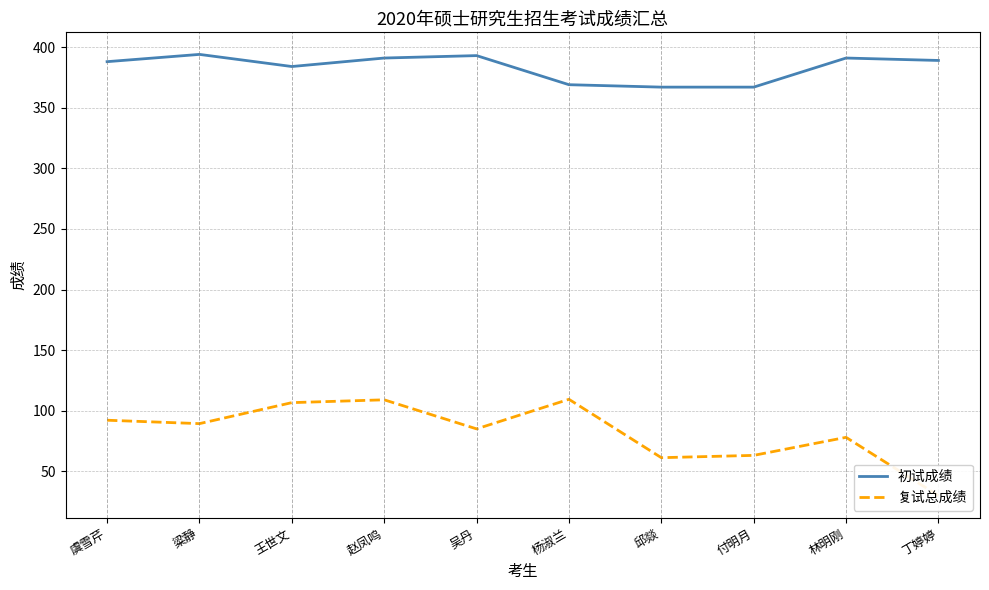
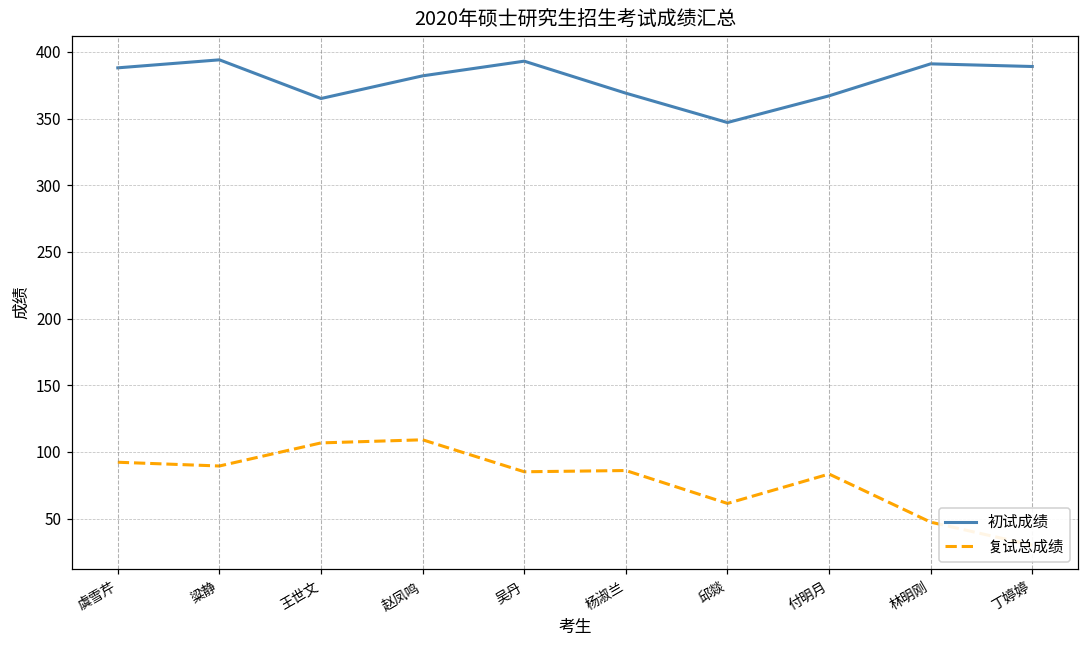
初试成绩, 王世文: 384 -> 365
初试成绩, 赵凤鸣: 391 -> 382
复试总成绩, 杨淑兰: 109 -> 86
初试成绩, 邱燚: 367 -> 347
复试总成绩, 付明月: 63 -> 83
复试总成绩, 林明刚: 78 -> 47
